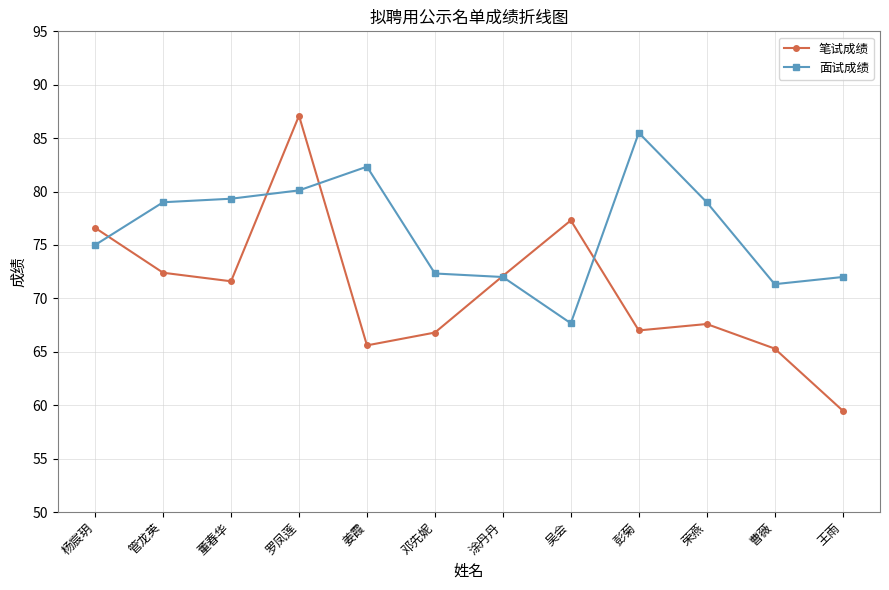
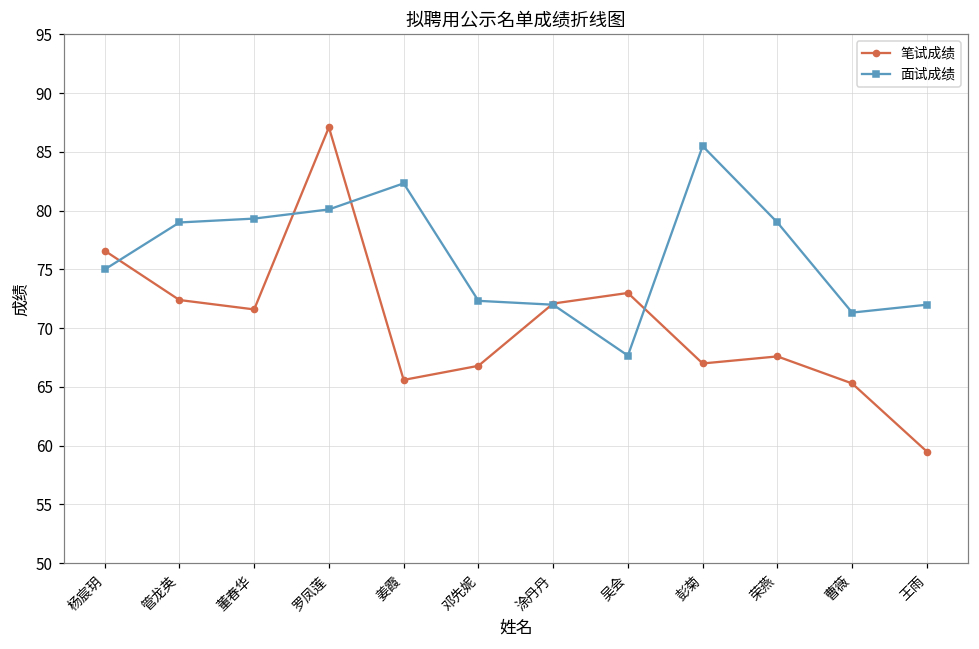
笔试成绩, 吴会: 77.3 -> 73.0
